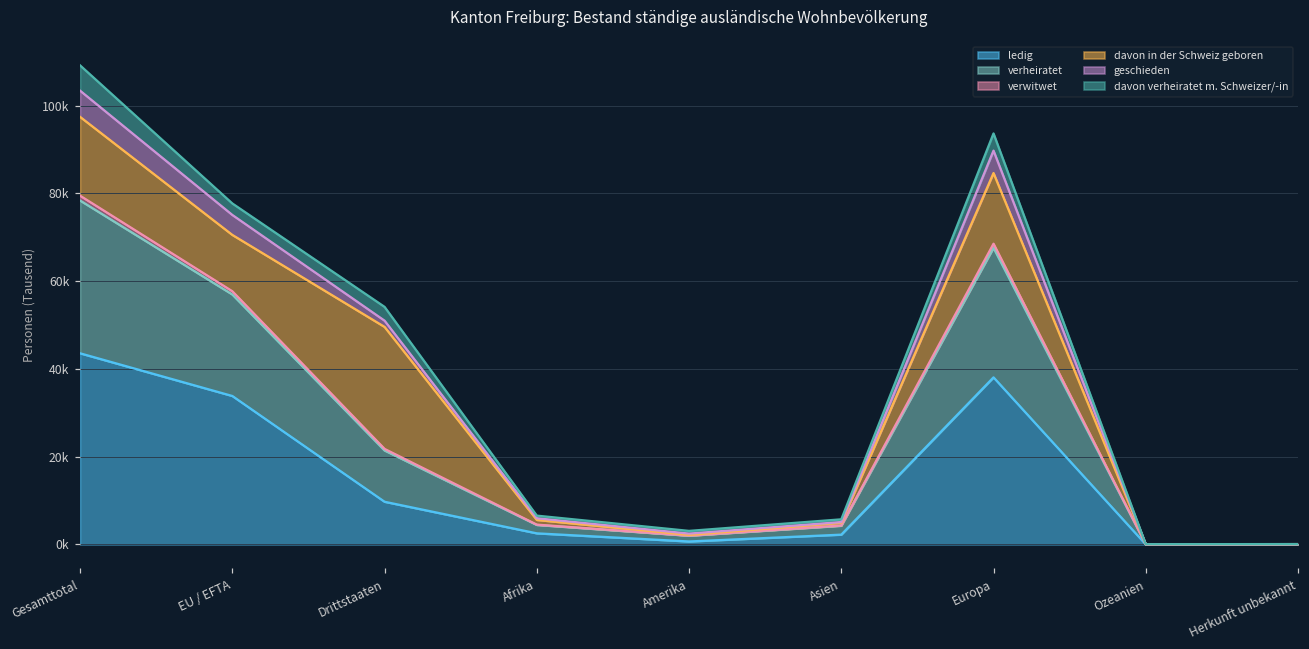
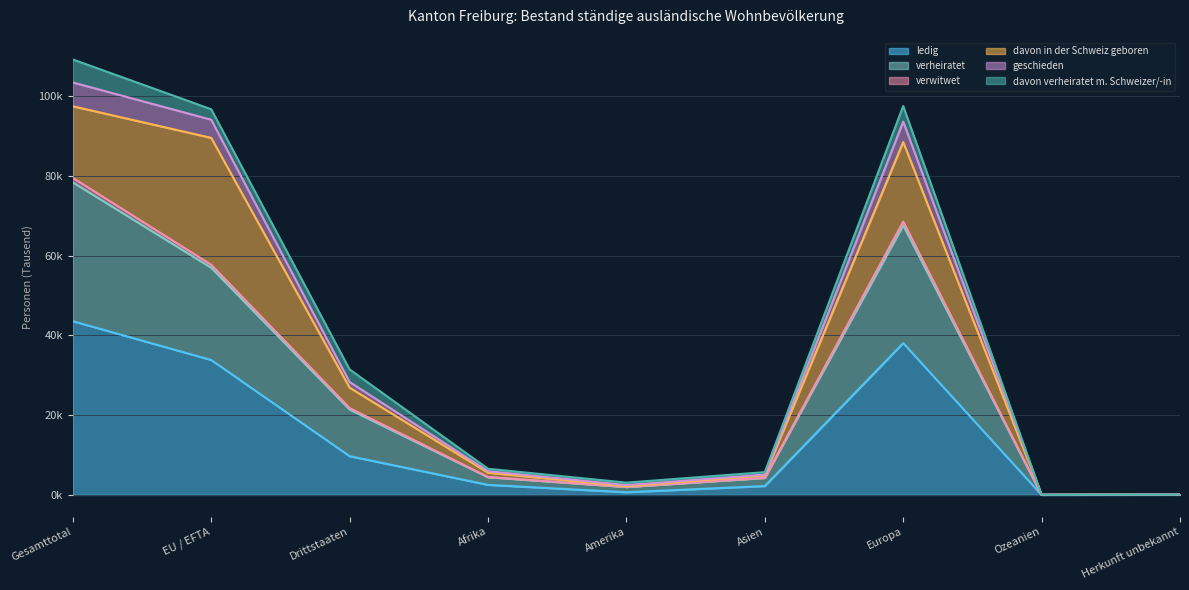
davon in der Schweiz geboren, EU / EFTA: 13000 -> 32000
davon in der Schweiz geboren, Drittstaaten: 28000 -> 5000
davon in der Schweiz geboren, Europa: 16000 -> 20000
